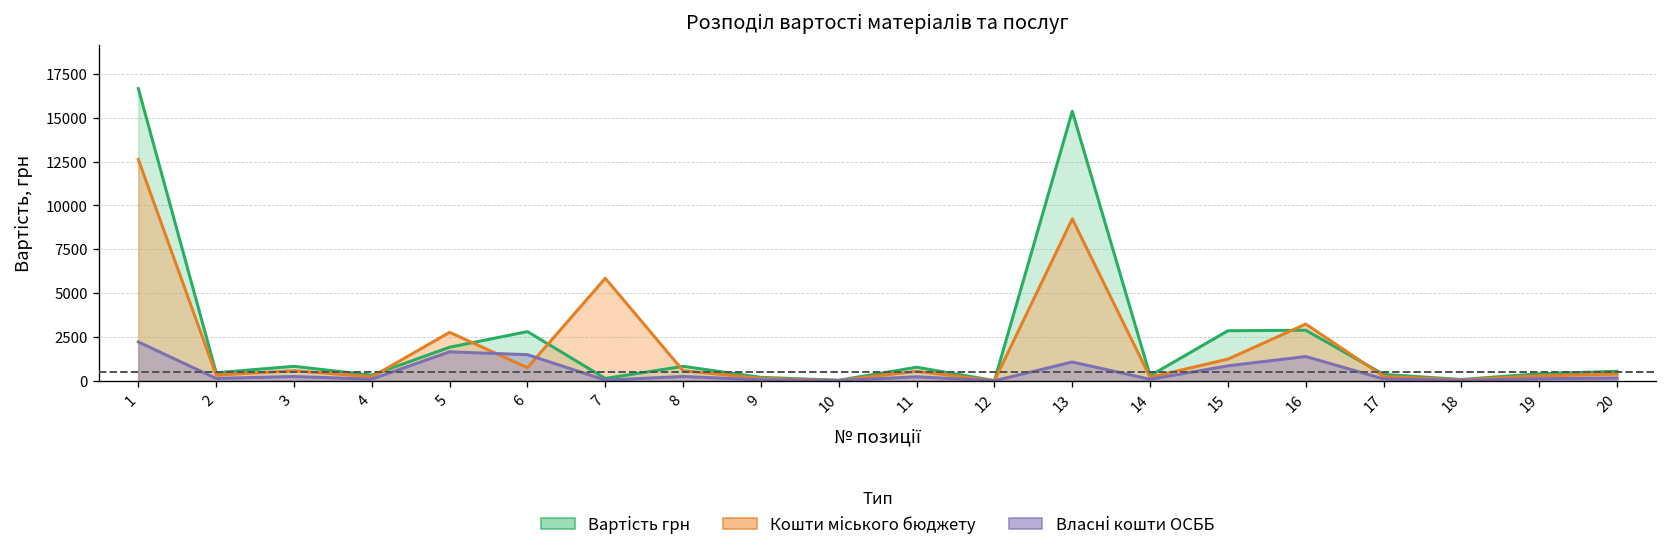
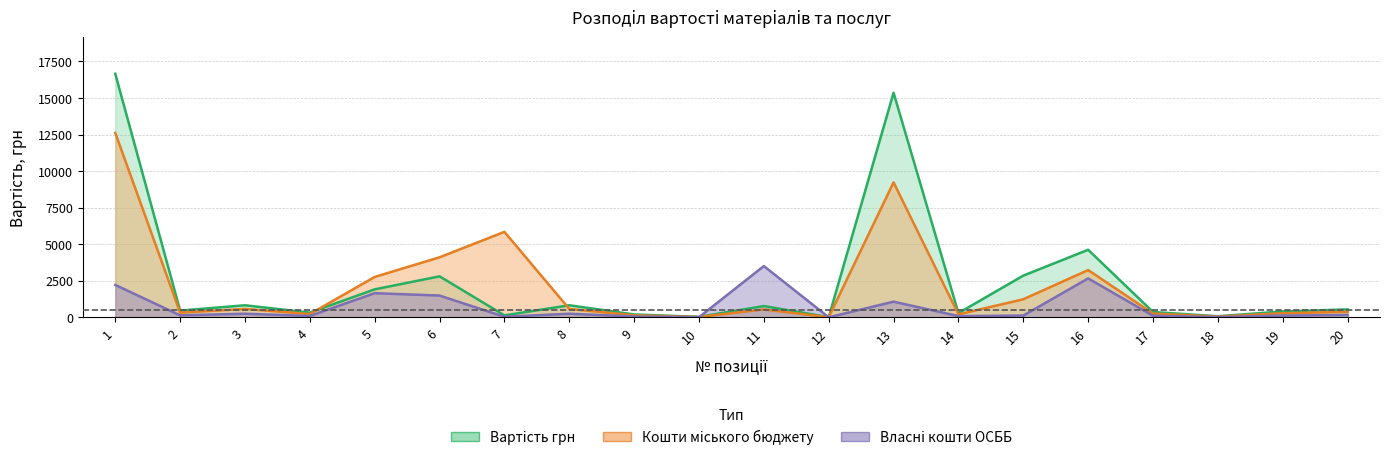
Кошти міського бюджету, 6: 700 -> 4100
Власні кошти ОСББ, 11: 200 -> 3500
Власні кошти ОСББ, 15: 900 -> 100
Вартість грн, 16: 2900 -> 4600
Власні кошти ОСББ, 16: 1400 -> 2700
